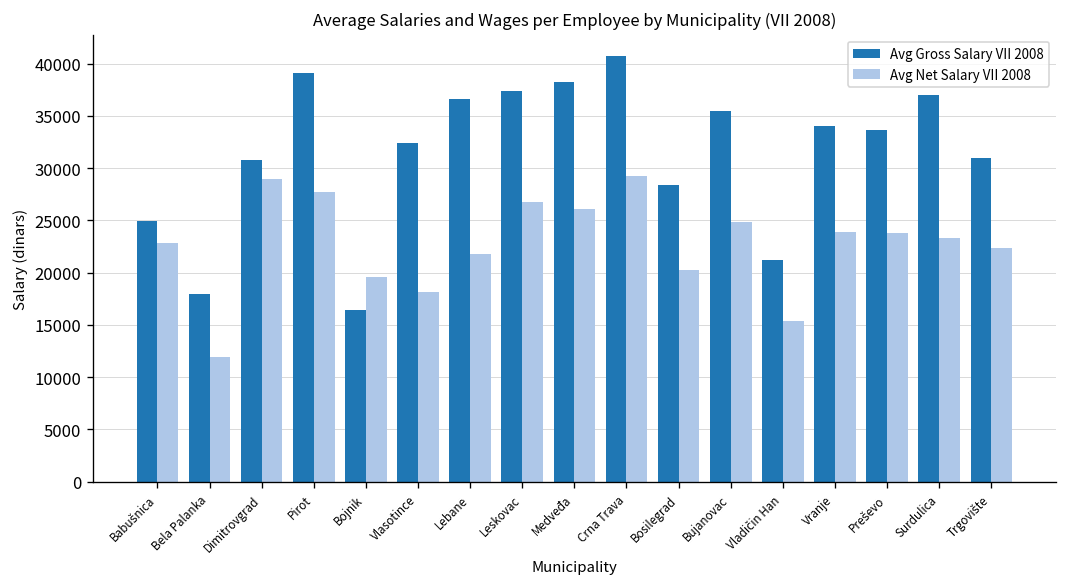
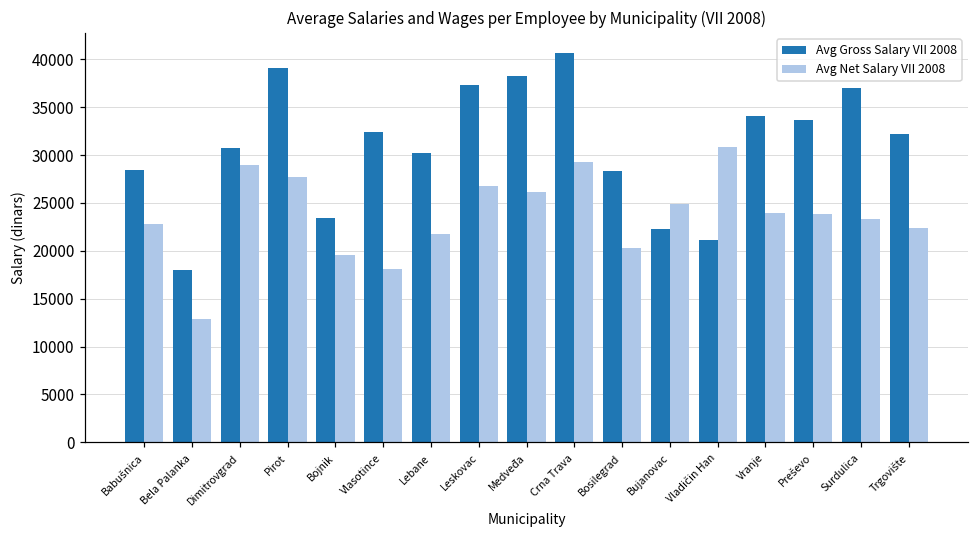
Avg Gross Salary VII 2008, Babušnica: 25000 -> 28000
Avg Net Salary VII 2008, Bela Palanka: 12000 -> 13000
Avg Gross Salary VII 2008, Bojnik: 16000 -> 23000
Avg Gross Salary VII 2008, Lebane: 37000 -> 30000
Avg Gross Salary VII 2008, Bujanovac: 35000 -> 22000
Avg Net Salary VII 2008, Vladičin Han: 15000 -> 31000
Avg Gross Salary VII 2008, Trgovište: 31000 -> 32000
